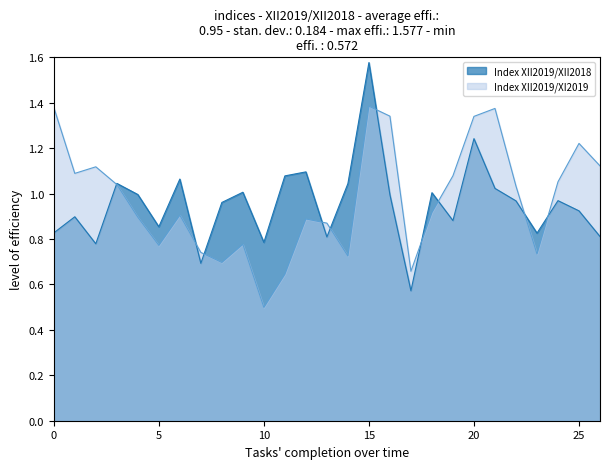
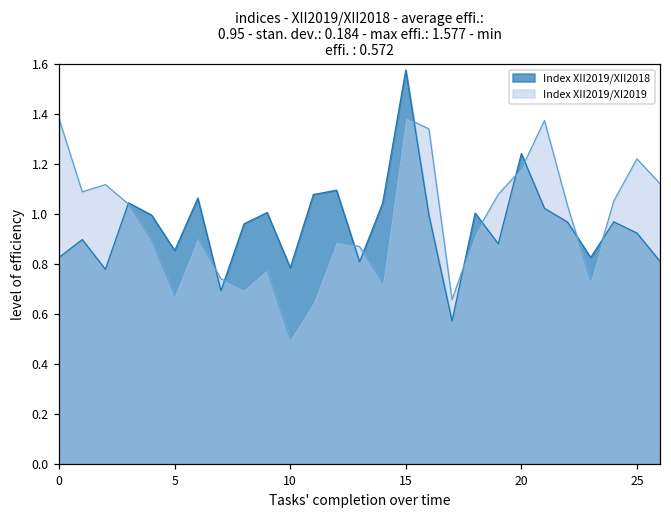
Index XII2019/XI2019, 5: 0.77 -> 0.67
Index XII2019/XI2019, 20: 1.34 -> 1.18
